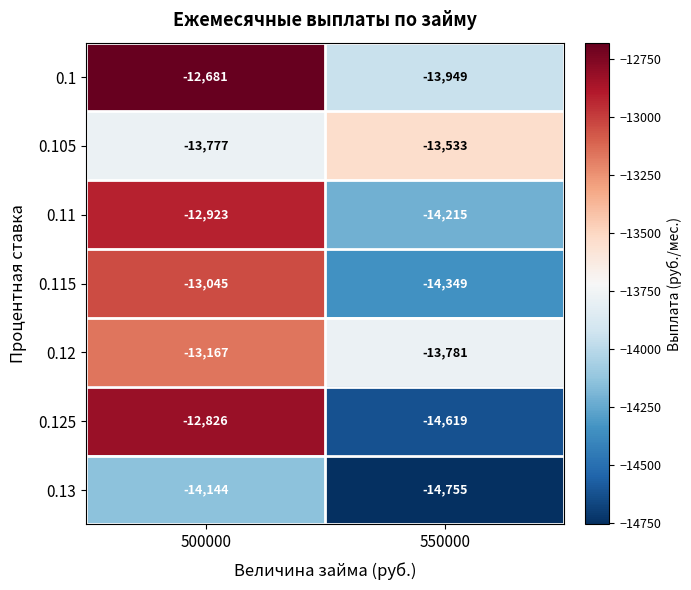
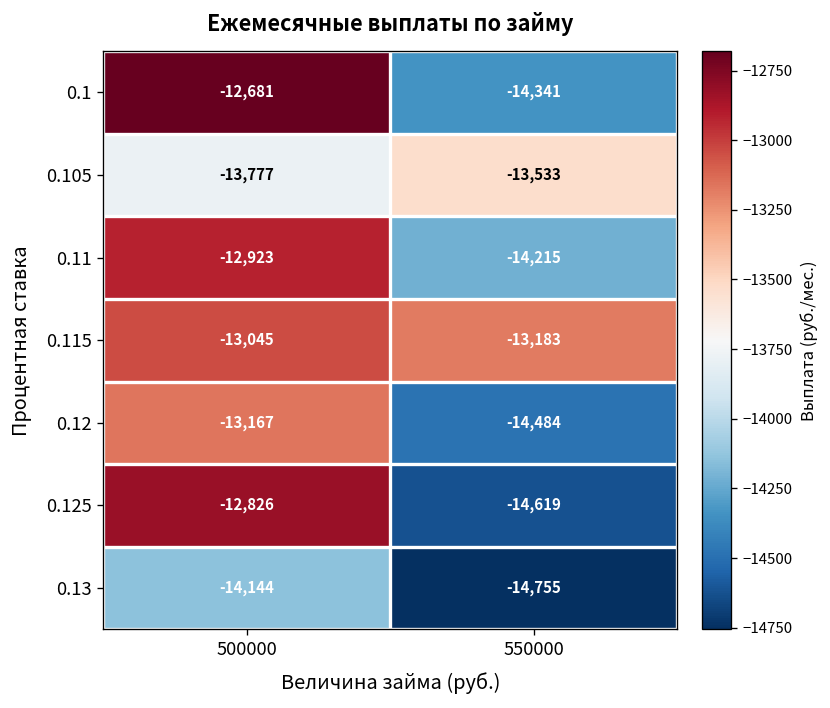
0.1, 550000: -13,949 -> -14,341
0.115, 550000: -14,349 -> -13,183
0.12, 550000: -13,781 -> -14,484
